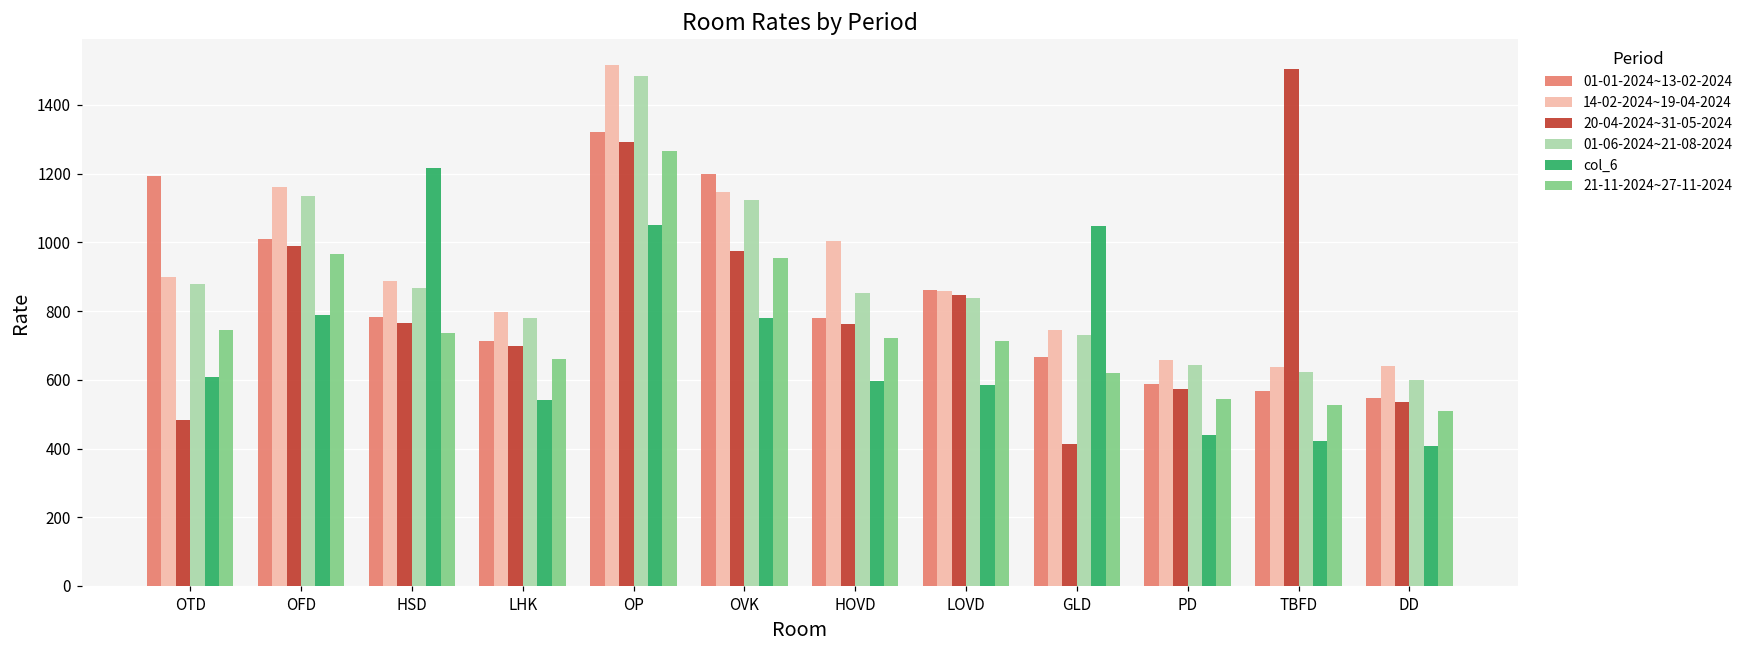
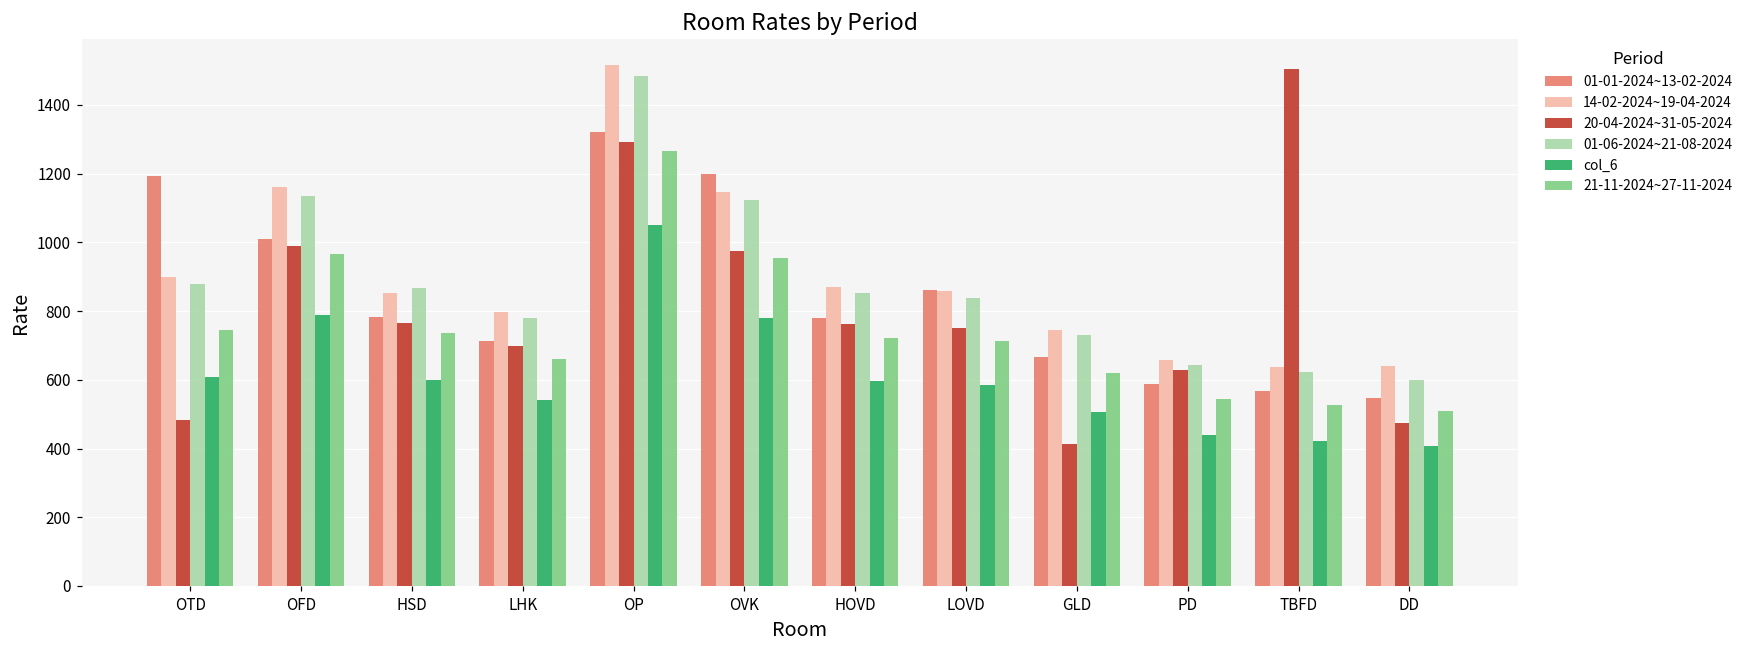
14-02-2024~19-04-2024, HSD: 890 -> 850
col_6, HSD: 1220 -> 600
14-02-2024~19-04-2024, HOVD: 1000 -> 870
20-04-2024~31-05-2024, LOVD: 850 -> 750
col_6, GLD: 1050 -> 510
20-04-2024~31-05-2024, PD: 570 -> 630
20-04-2024~31-05-2024, DD: 540 -> 470
